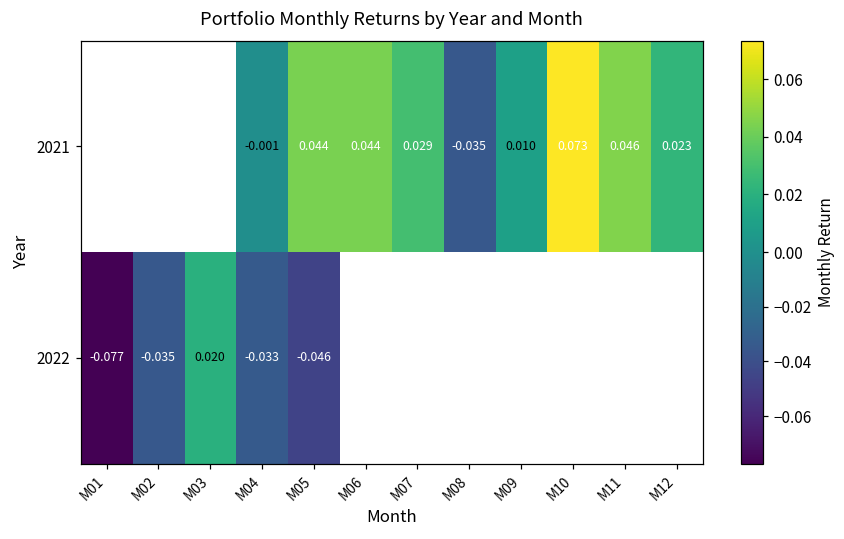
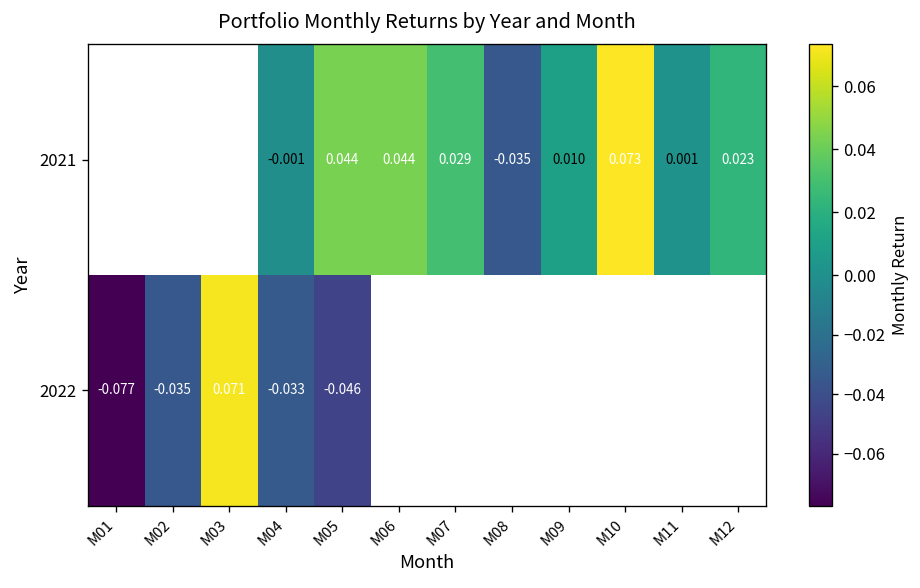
2021, M11: 0.046 -> 0.001
2022, M03: 0.020 -> 0.071
